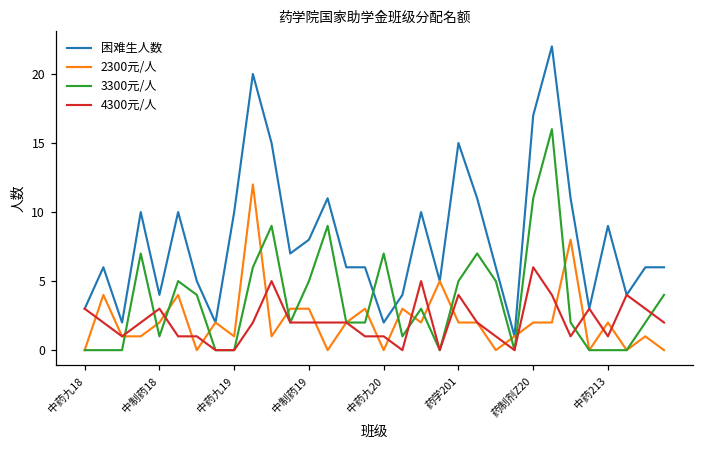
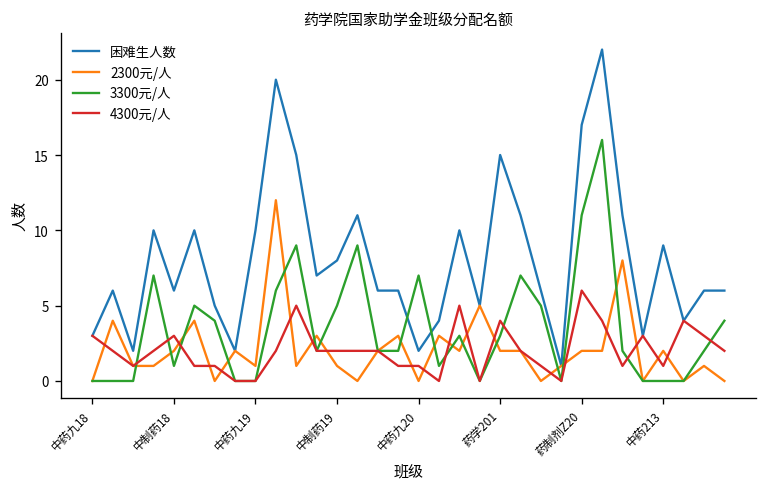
困难生人数, 中制药18: 4 -> 6
2300元/人, 中制药19: 3 -> 1
3300元/人, 药学201: 5 -> 3
